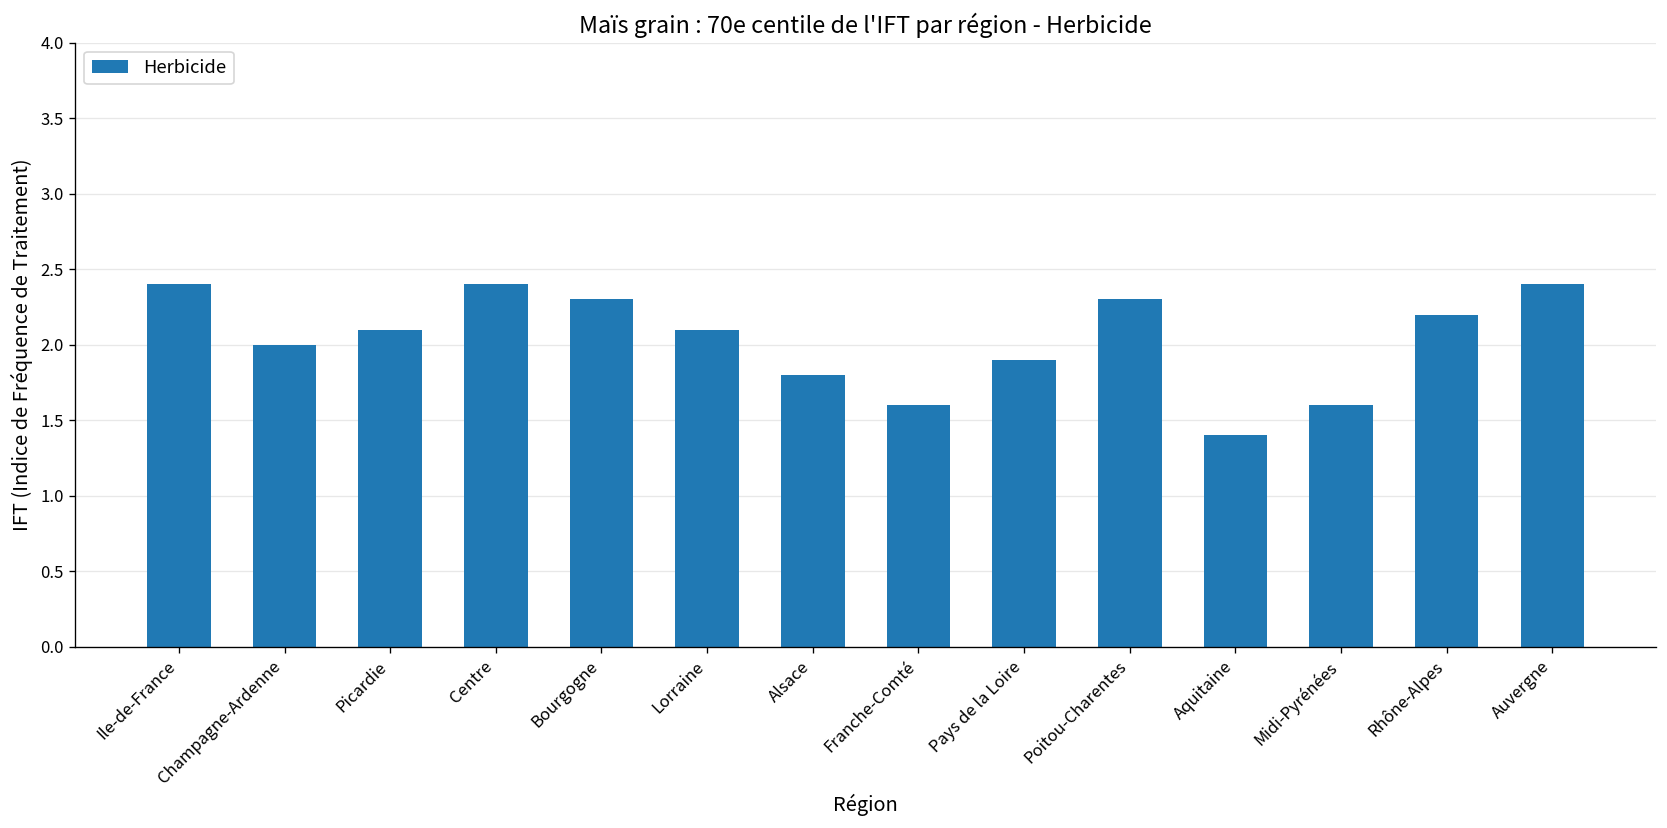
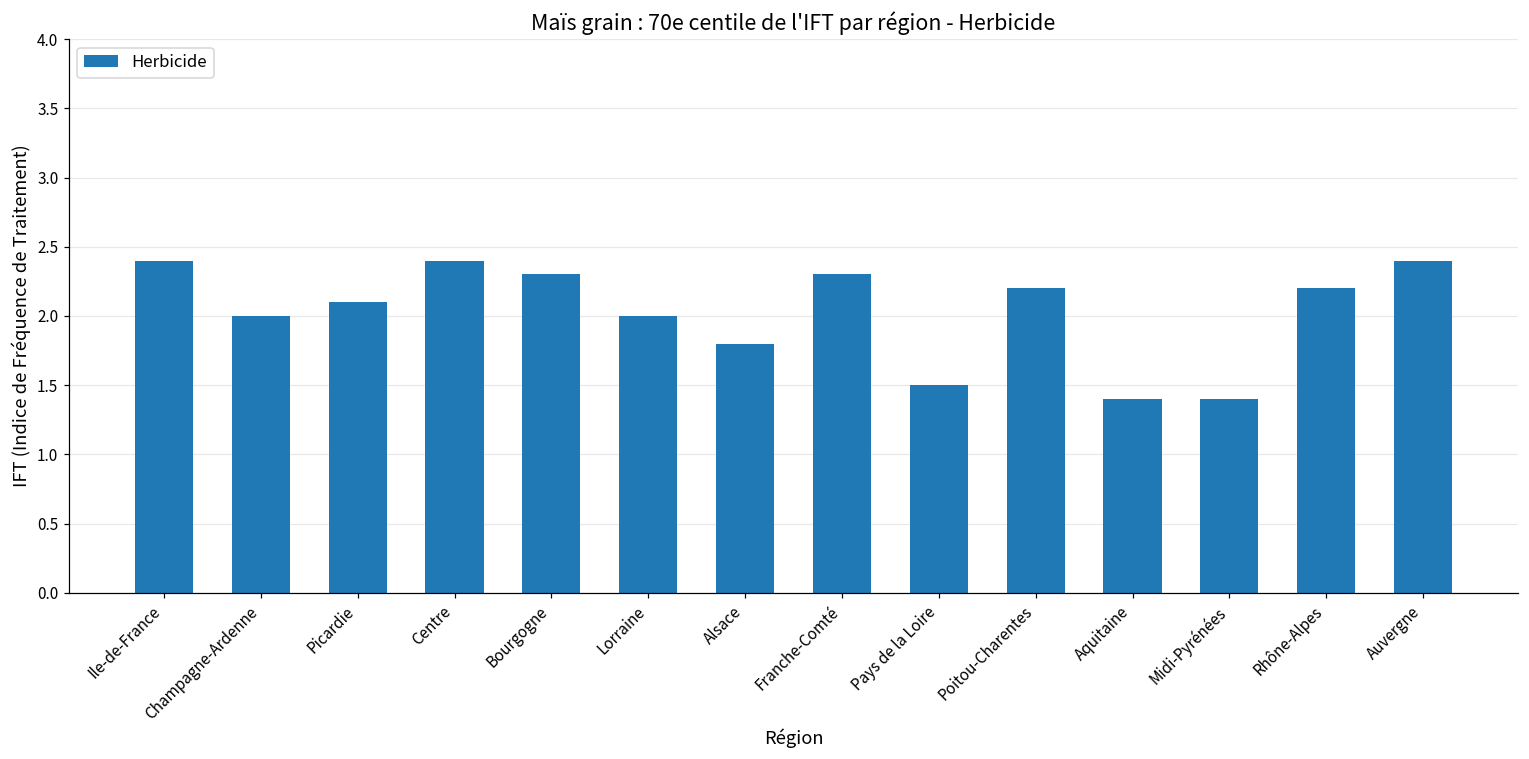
Lorraine: 2.1 -> 2.0
Franche-Comté: 1.6 -> 2.3
Pays de la Loire: 1.9 -> 1.5
Poitou-Charentes: 2.3 -> 2.2
Midi-Pyrénées: 1.6 -> 1.4
